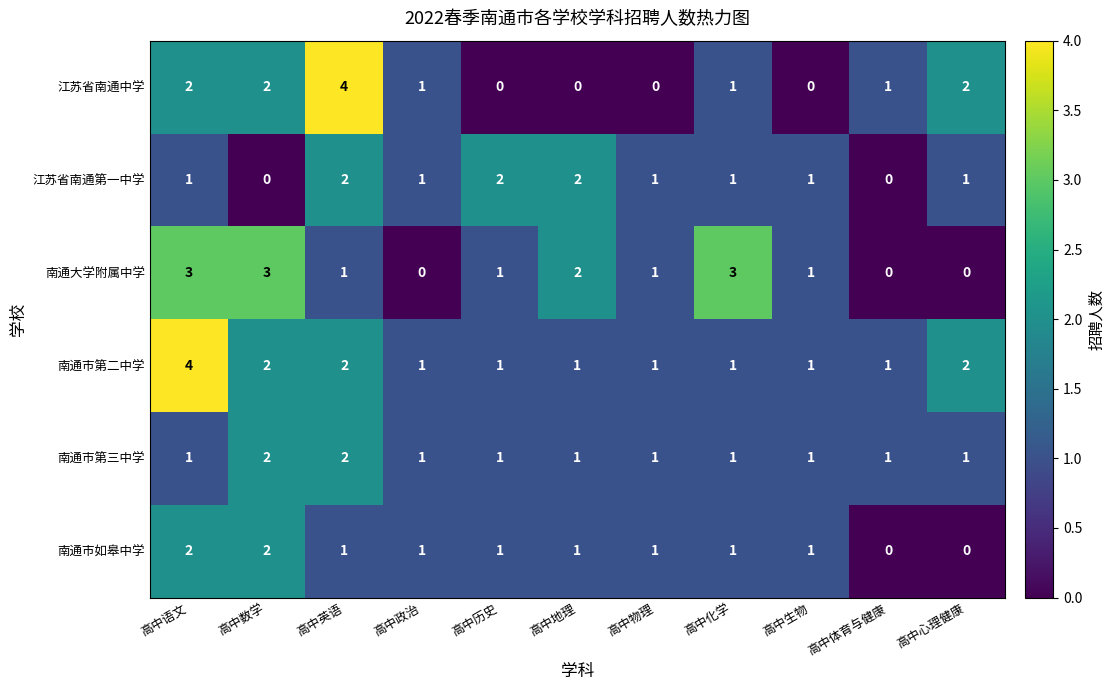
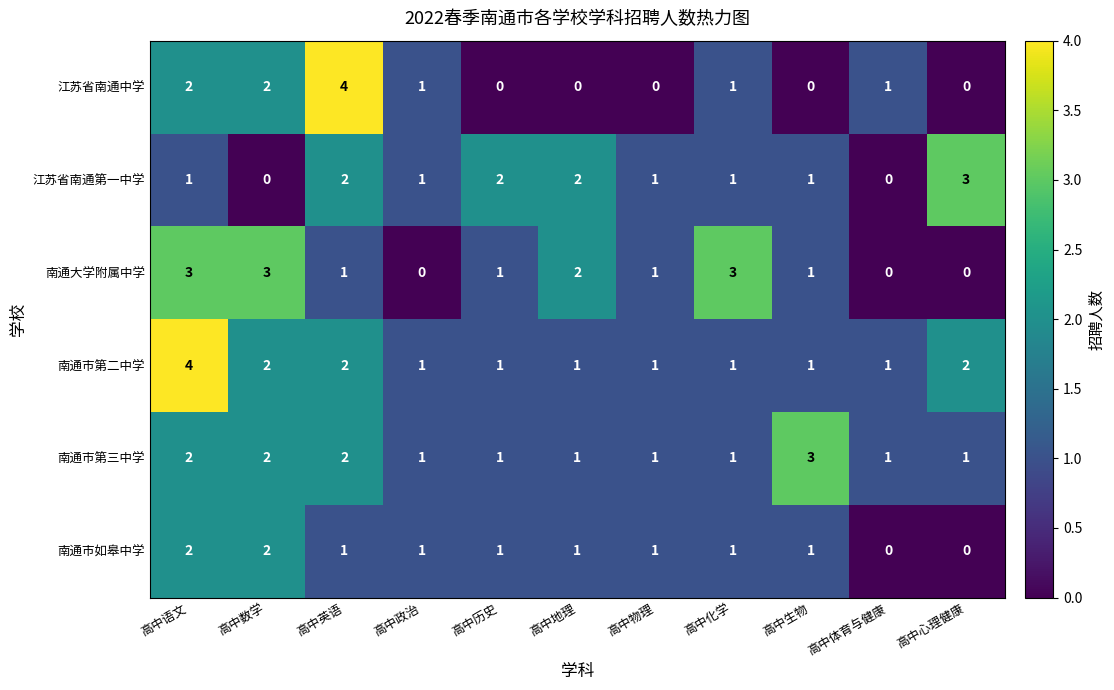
江苏省南通中学, 高中心理健康: 2 -> 0
江苏省南通第一中学, 高中心理健康: 1 -> 3
南通市第三中学, 高中语文: 1 -> 2
南通市第三中学, 高中生物: 1 -> 3
